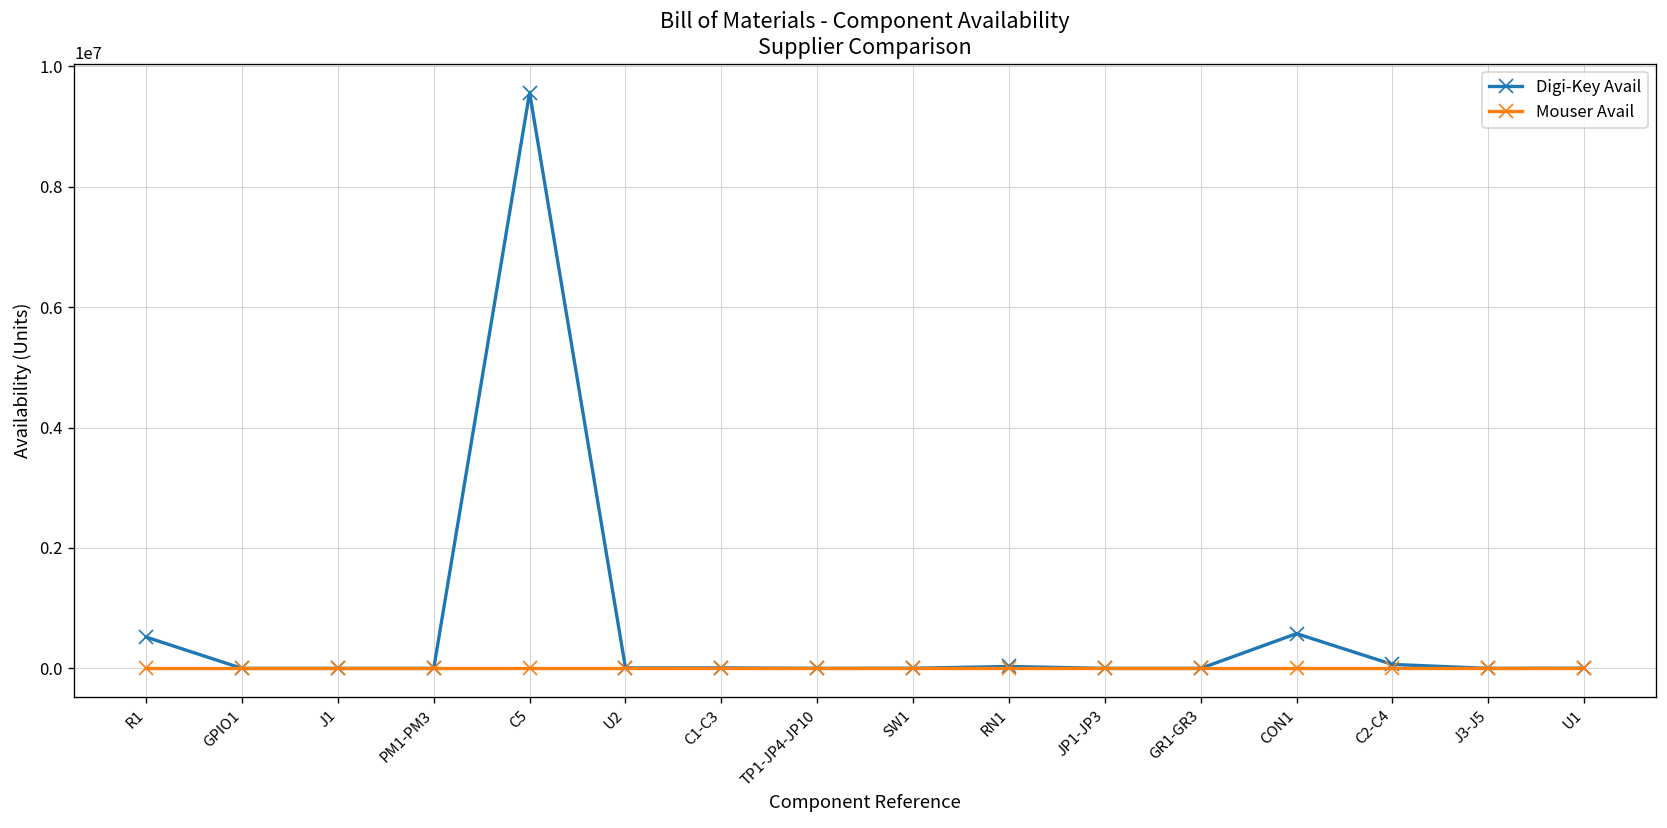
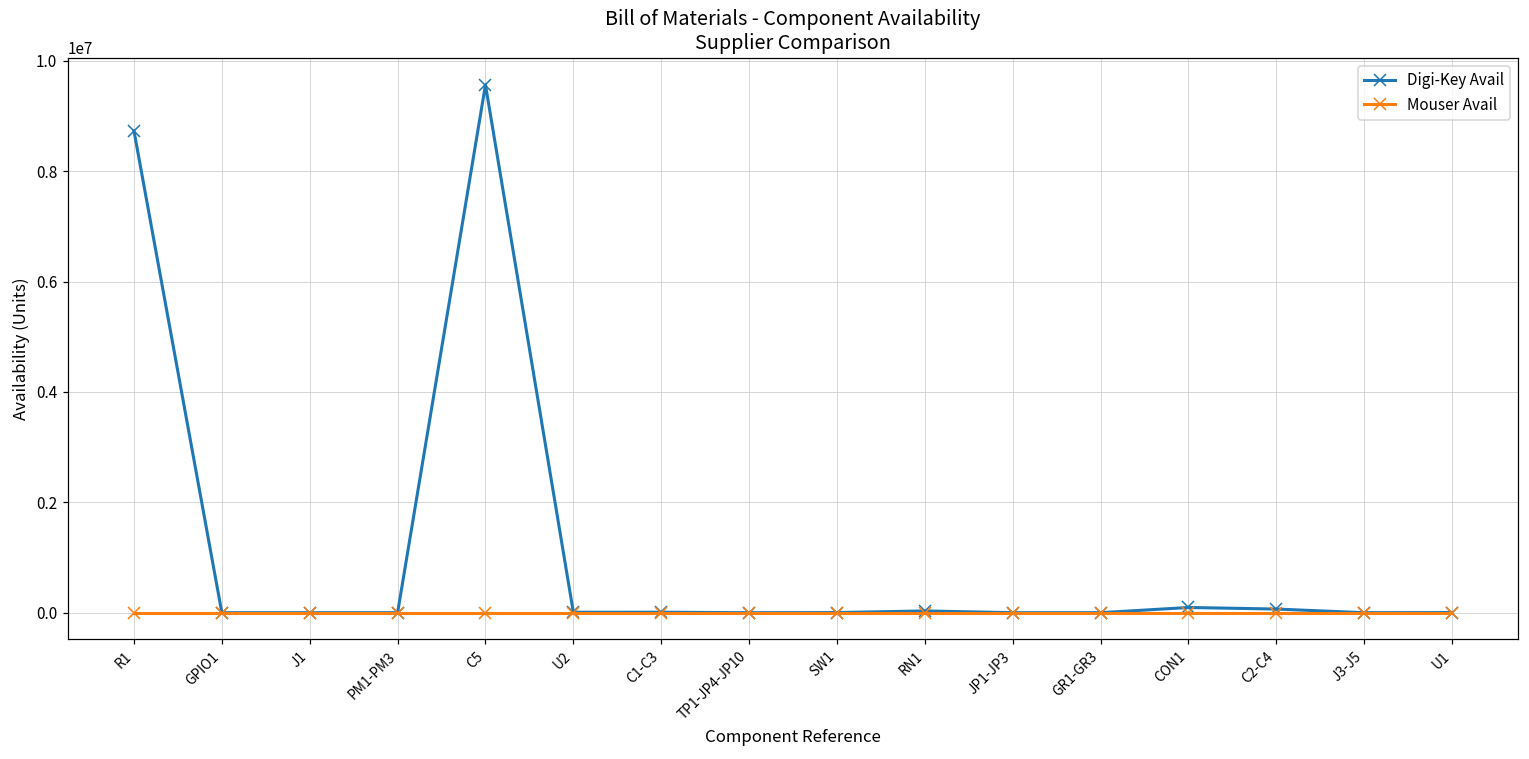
Digi-Key Avail, R1: 500000 -> 8700000
Digi-Key Avail, CON1: 600000 -> 100000
